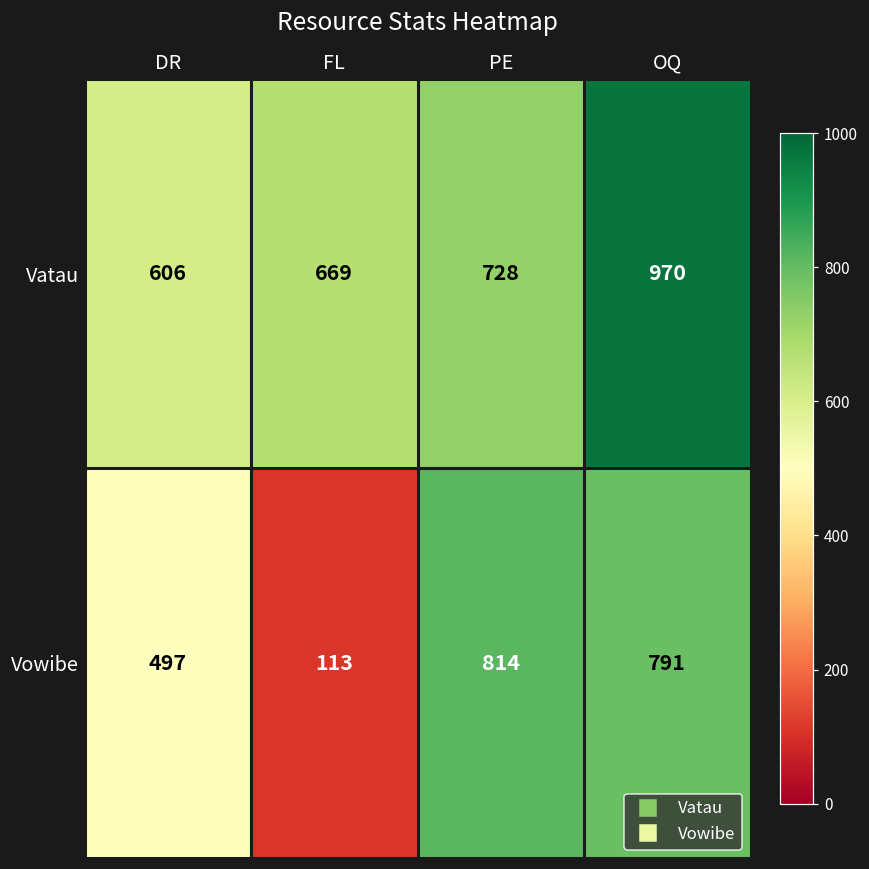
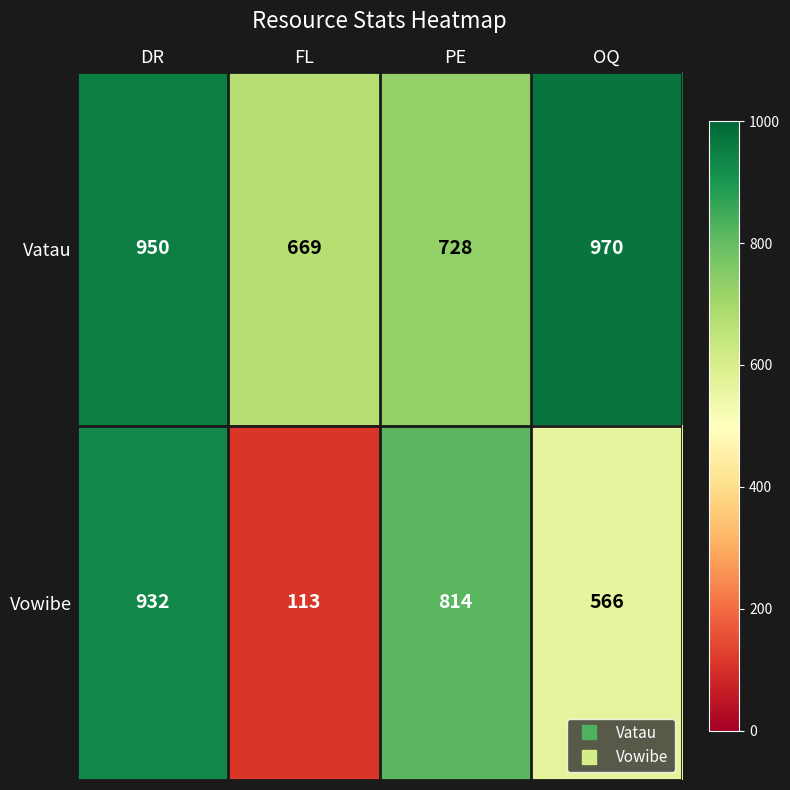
Vatau, DR: 606 -> 950
Vowibe, DR: 497 -> 932
Vowibe, OQ: 791 -> 566
